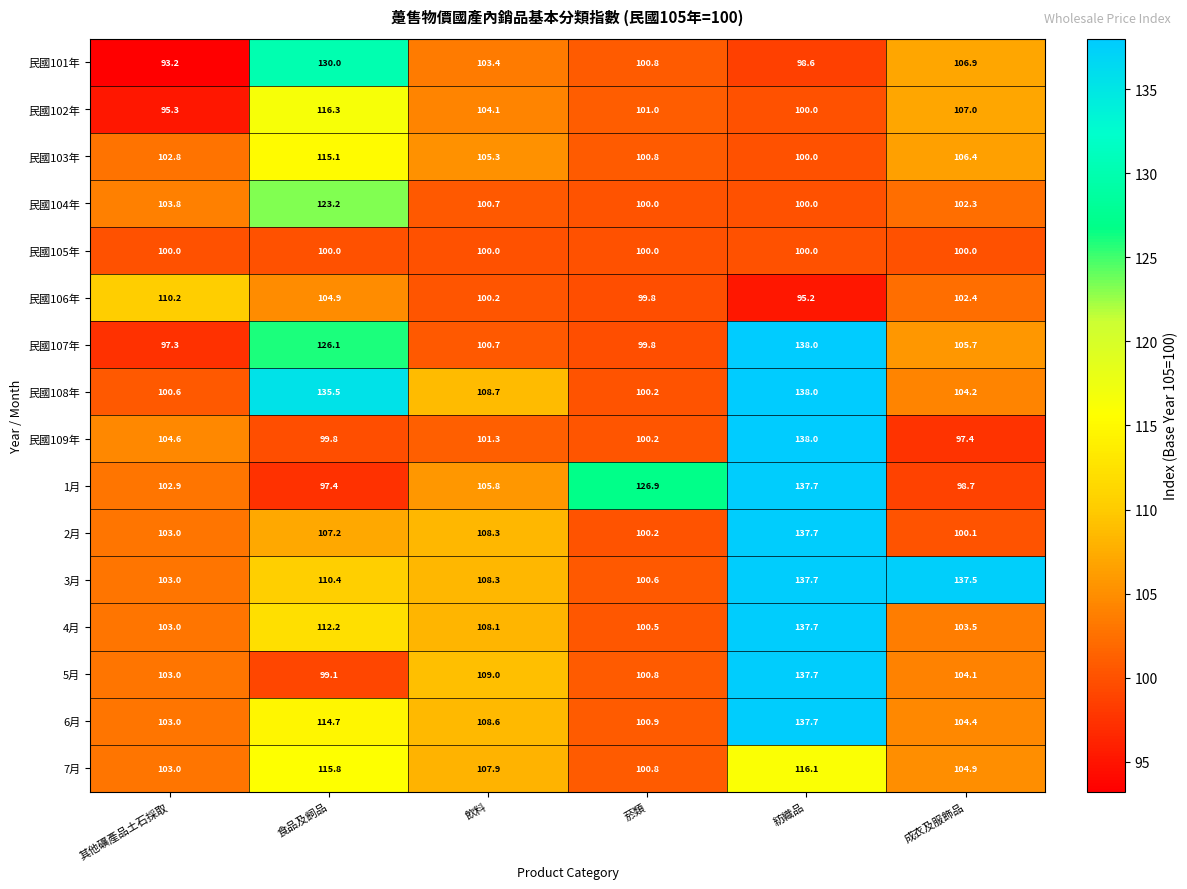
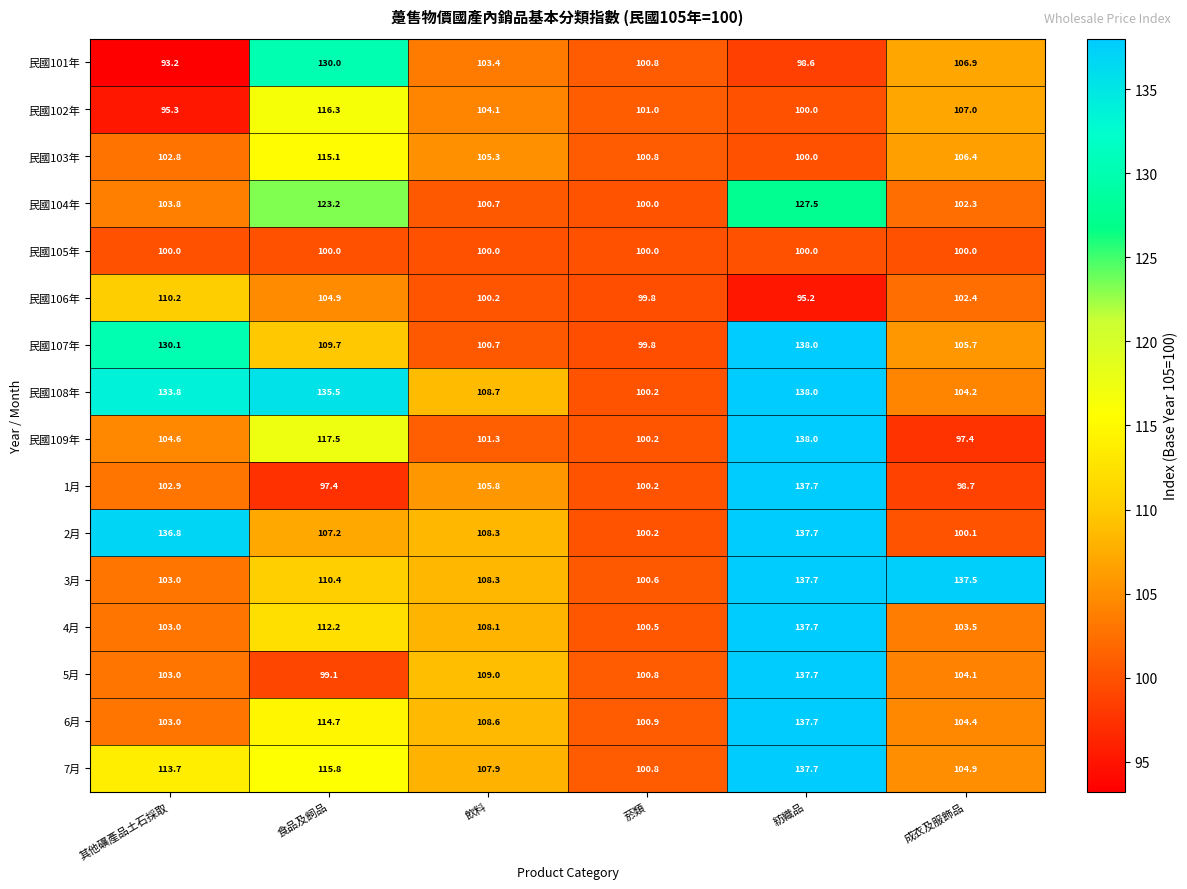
民國104年, 紡織品: 100.0 -> 127.5
民國107年, 其他礦產品土石採取: 97.3 -> 130.1
民國107年, 食品及飼品: 126.1 -> 109.7
民國108年, 其他礦產品土石採取: 100.6 -> 133.8
民國109年, 食品及飼品: 99.8 -> 117.5
1月, 菸類: 126.9 -> 100.2
2月, 其他礦產品土石採取: 103.0 -> 136.8
7月, 其他礦產品土石採取: 103.0 -> 113.7
7月, 紡織品: 116.1 -> 137.7
